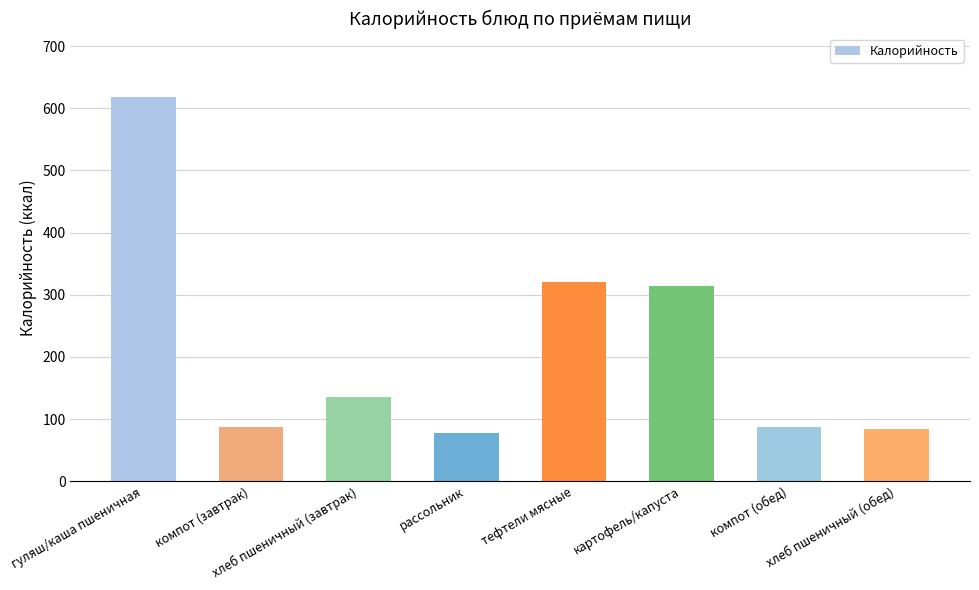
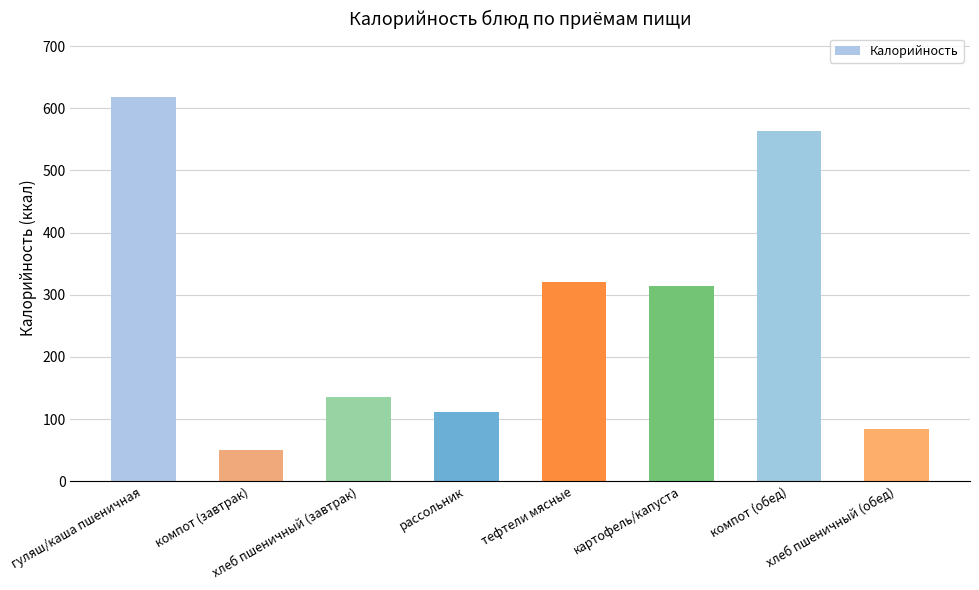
компот (завтрак): 90 -> 50
рассольник: 80 -> 110
компот (обед): 90 -> 560
